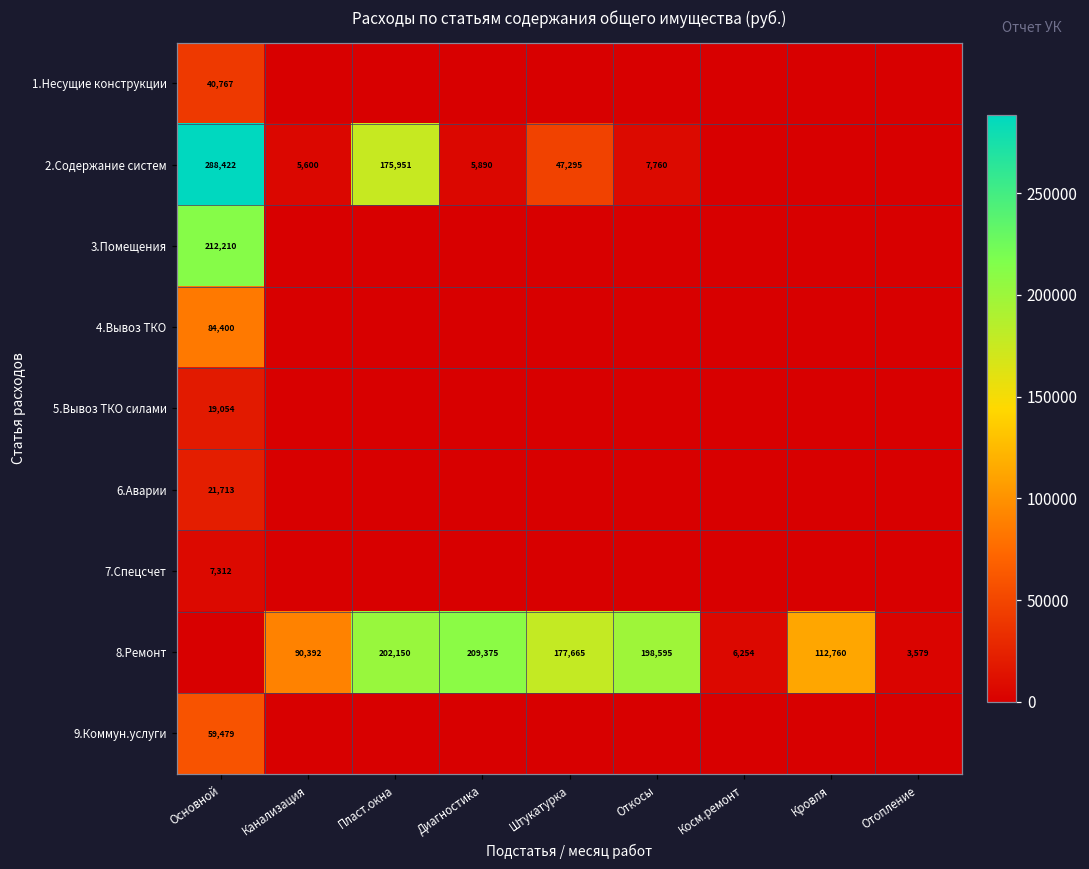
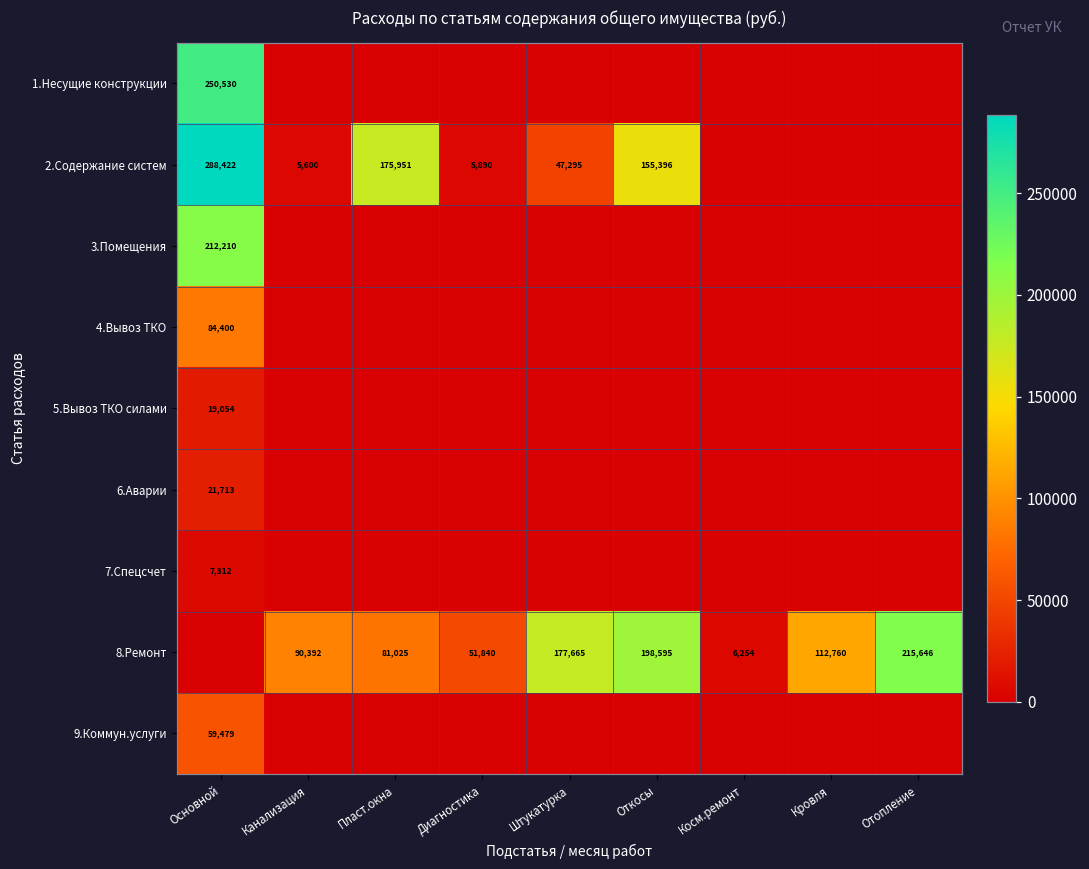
1.Несущие конструкции, Основной: 40,767 -> 250,530
2.Содержание систем, Откосы: 7,760 -> 155,396
8.Ремонт, Пласт.окна: 202,150 -> 81,025
8.Ремонт, Диагностика: 209,375 -> 51,840
8.Ремонт, Отопление: 3,579 -> 215,646
